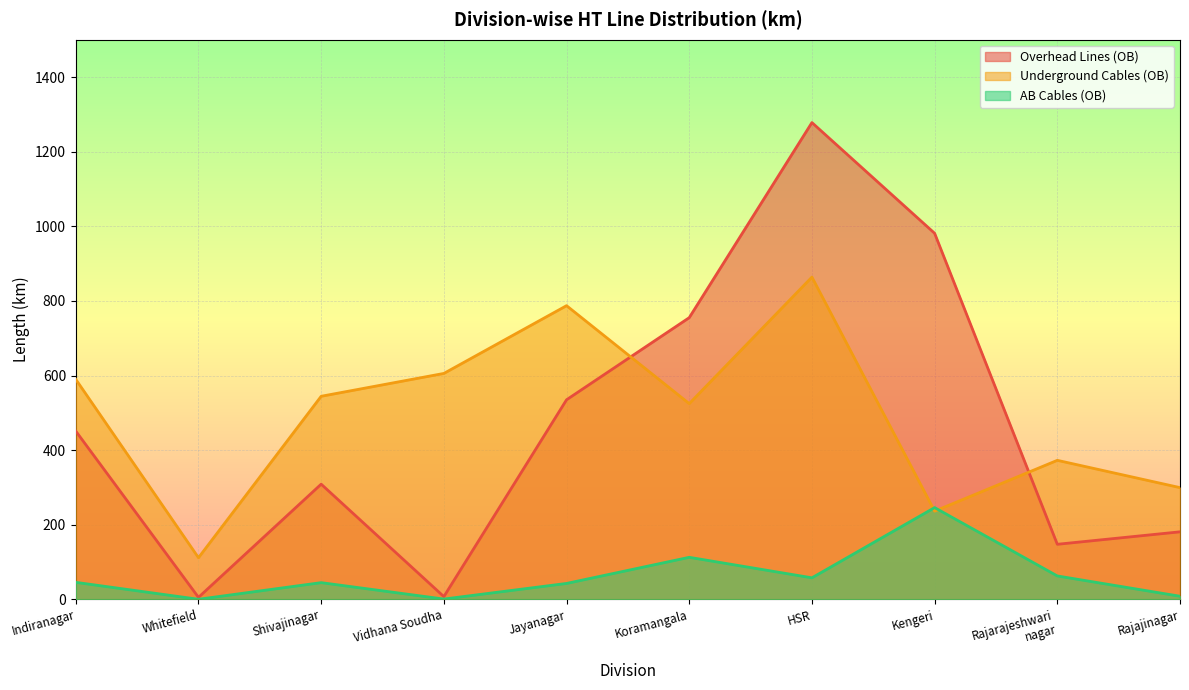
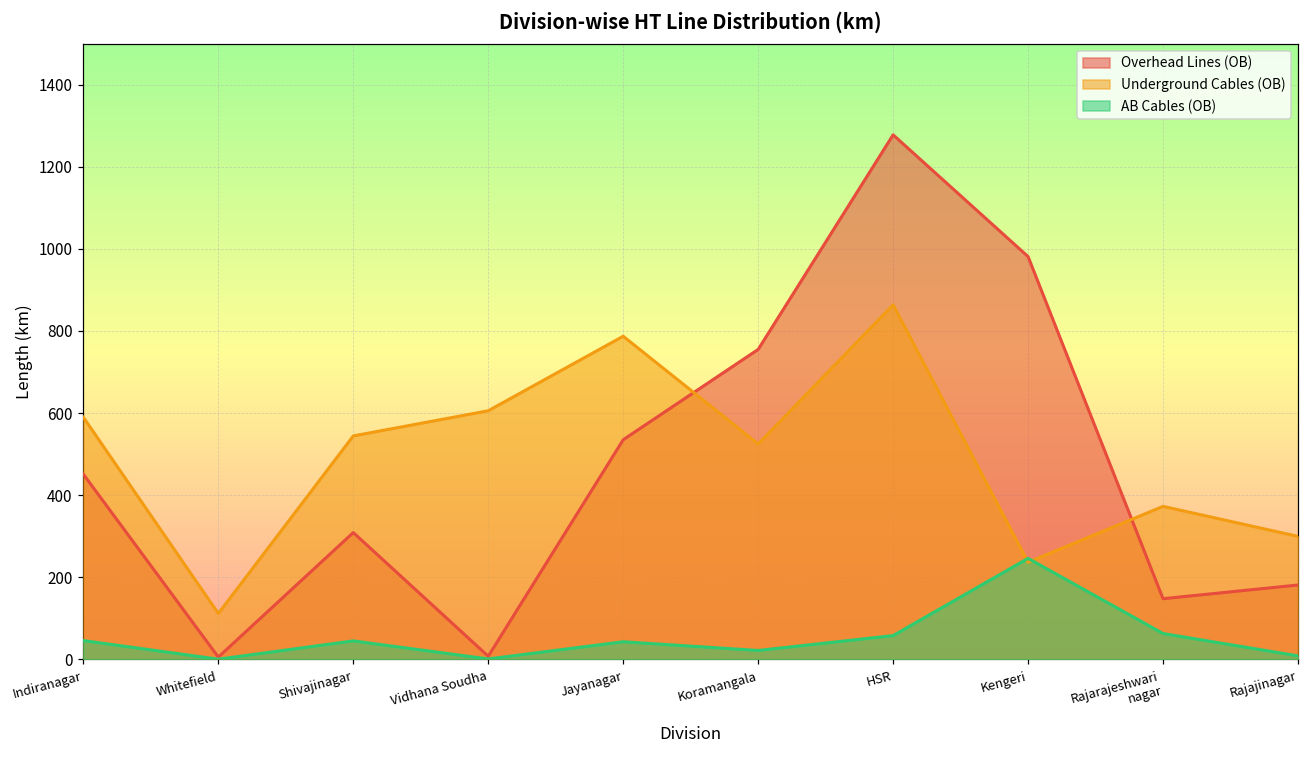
AB Cables (OB), Koramangala: 110 -> 20
